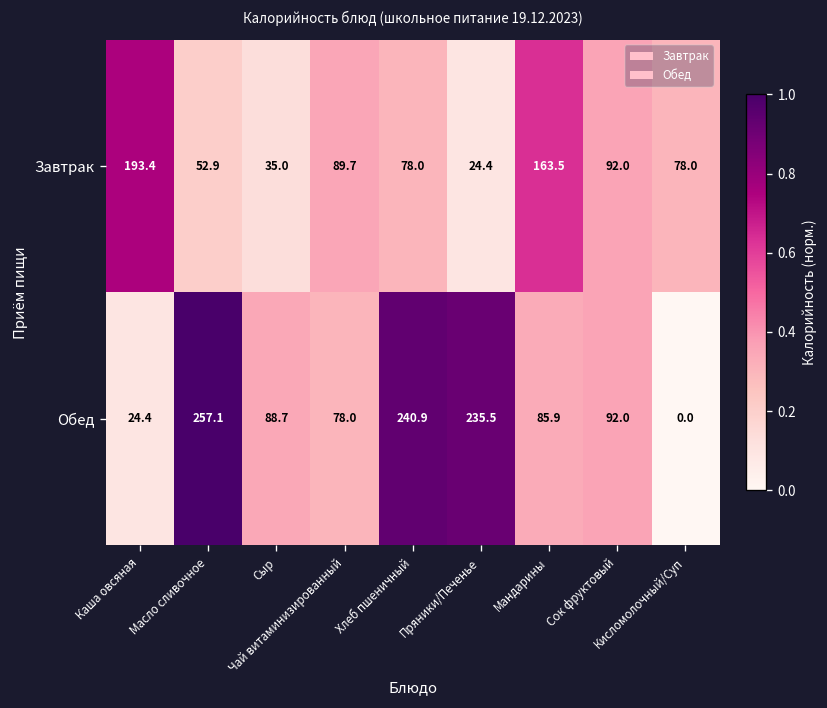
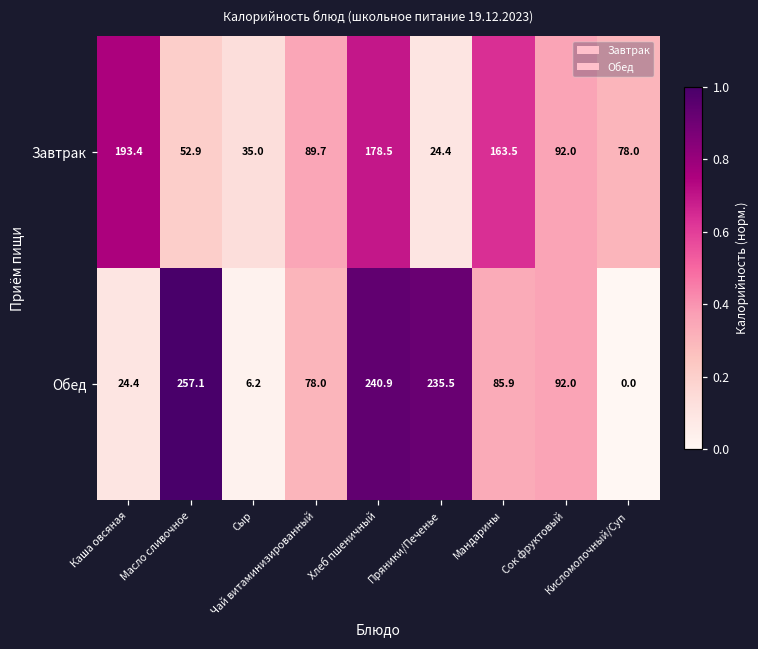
Завтрак, Хлеб пшеничный: 78.0 -> 178.5
Обед, Сыр: 88.7 -> 6.2
